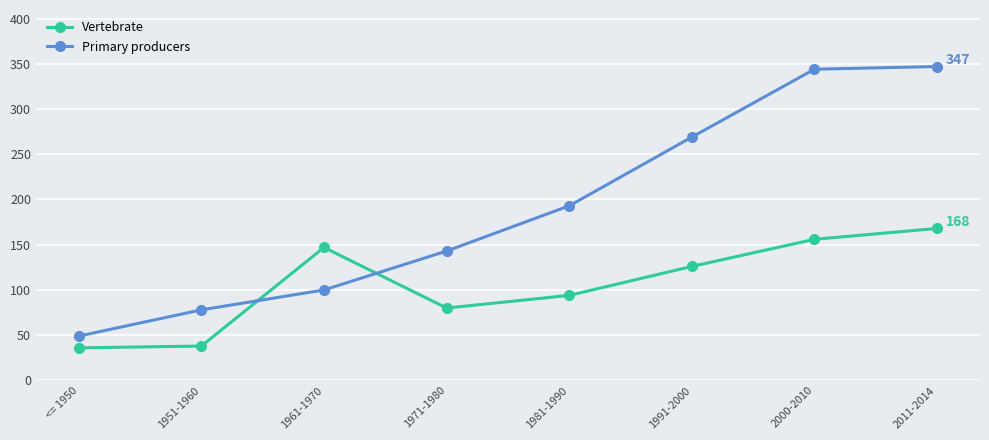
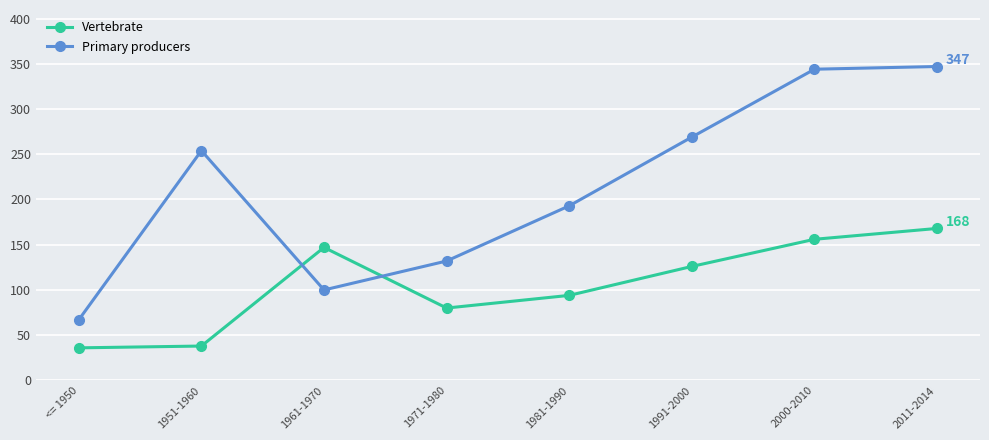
Primary producers, <= 1950: 50 -> 70
Primary producers, 1951-1960: 80 -> 250
Primary producers, 1971-1980: 140 -> 130
